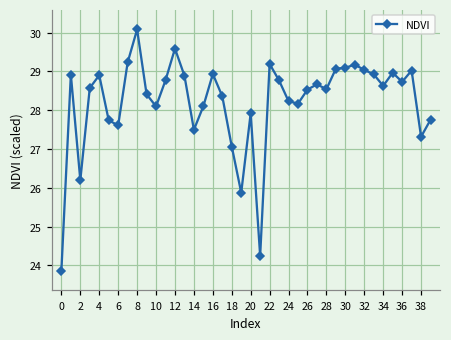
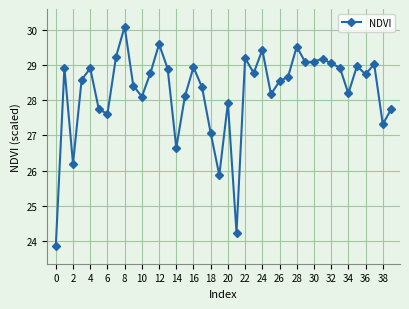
14: 27.5 -> 26.6
24: 28.2 -> 29.4
28: 28.5 -> 29.5
34: 28.6 -> 28.2
